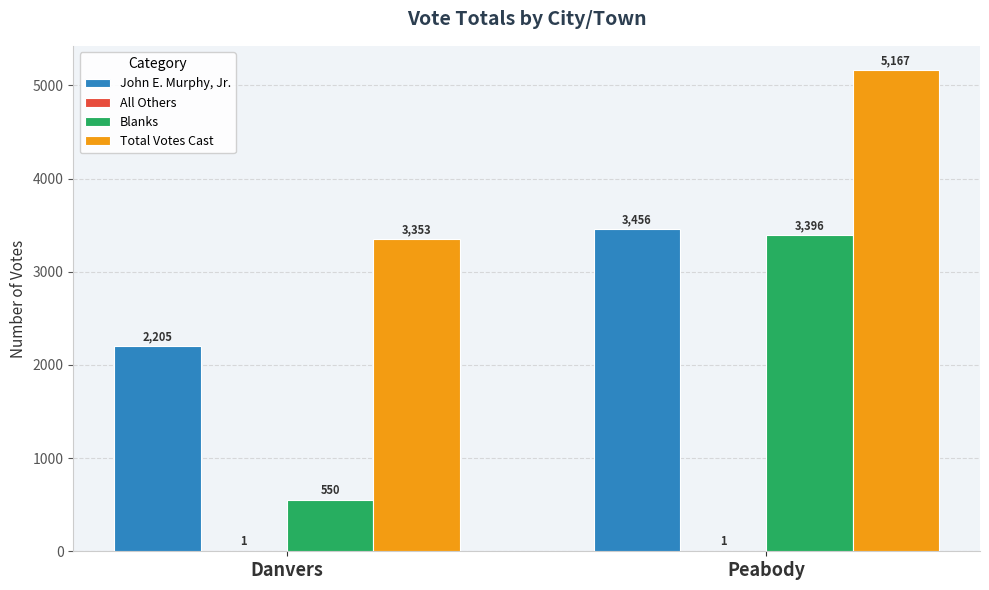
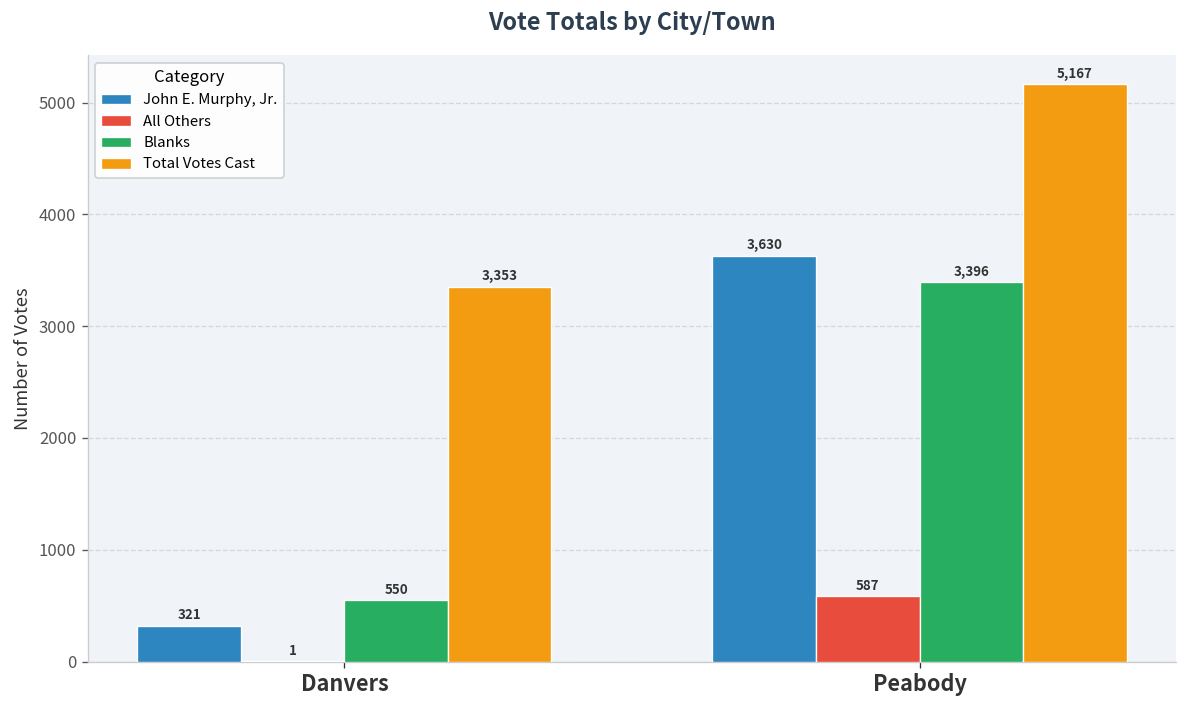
John E. Murphy, Jr., Danvers: 2,205 -> 321
John E. Murphy, Jr., Peabody: 3,456 -> 3,630
All Others, Peabody: 1 -> 587
